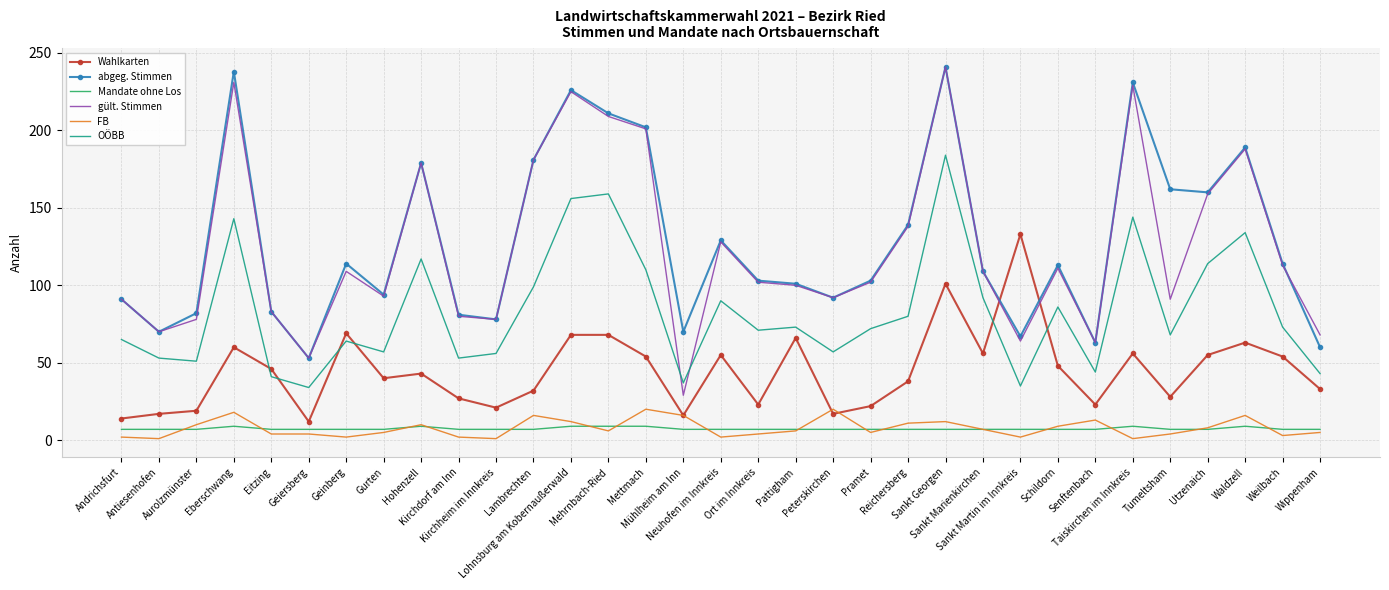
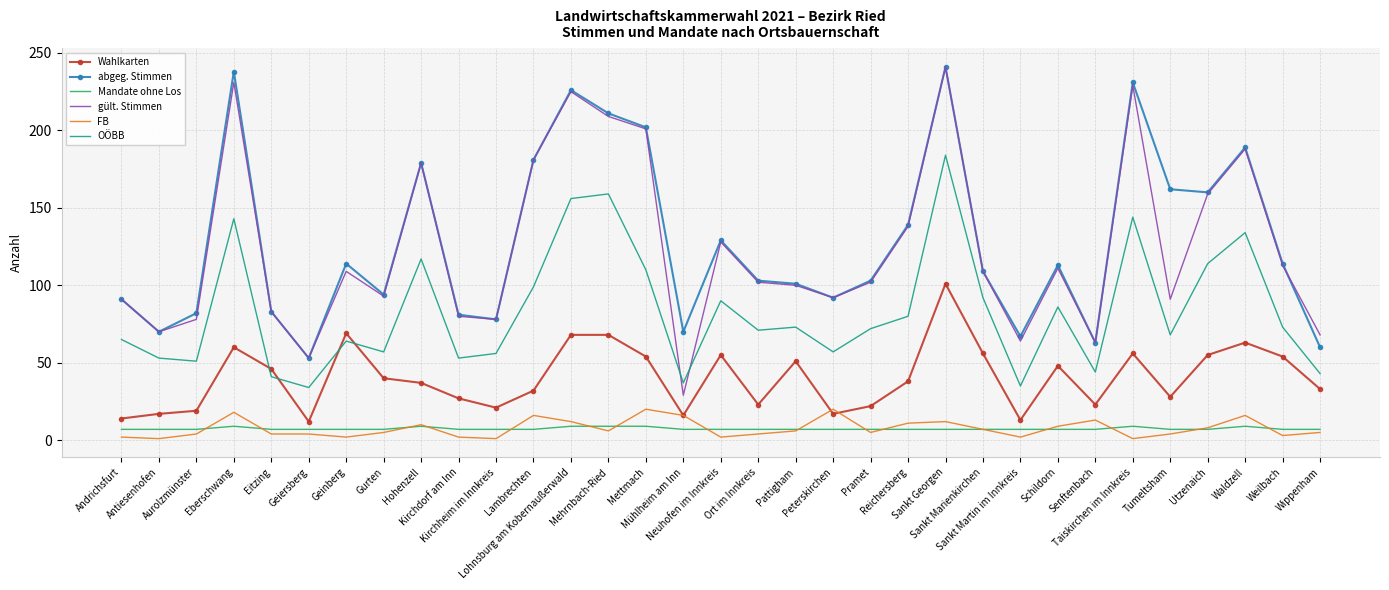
FB, Aurolzmünster: 10 -> 4
Wahlkarten, Hohenzell: 43 -> 37
Wahlkarten, Pattigham: 66 -> 51
Wahlkarten, Sankt Martin im Innkreis: 133 -> 13
